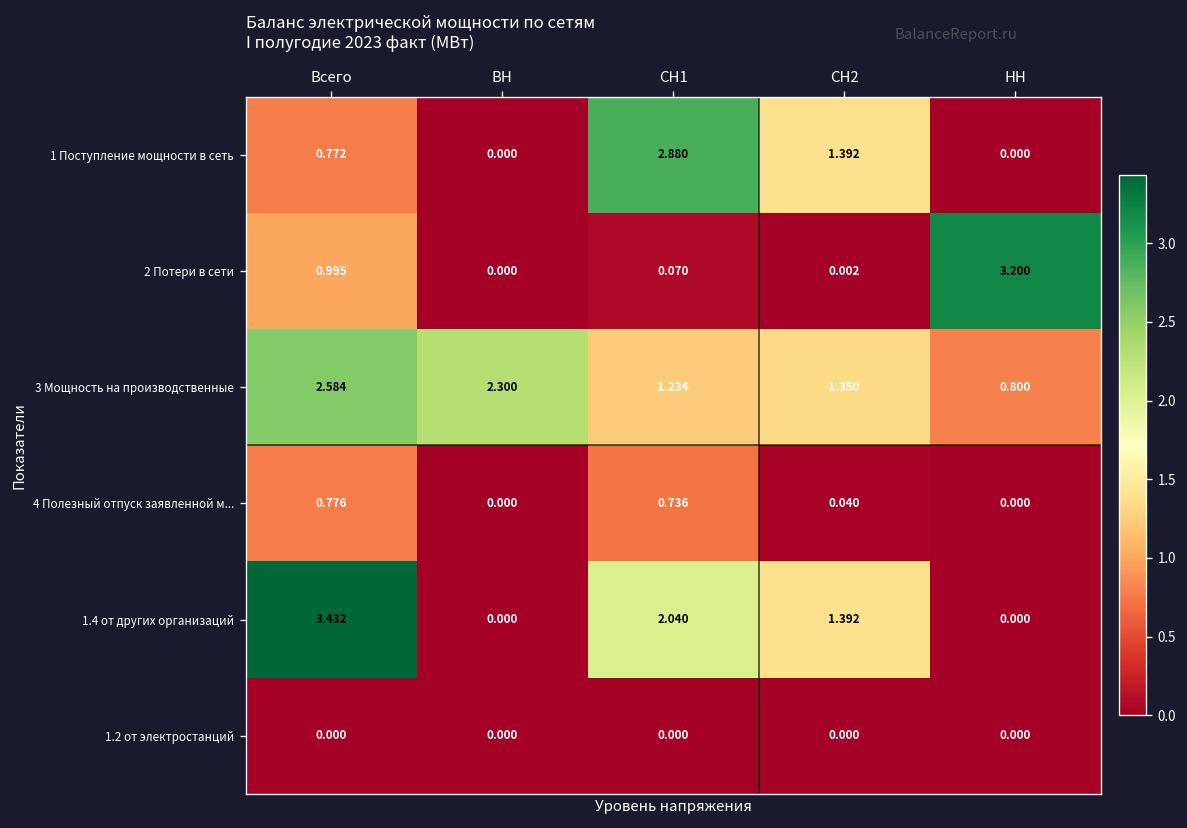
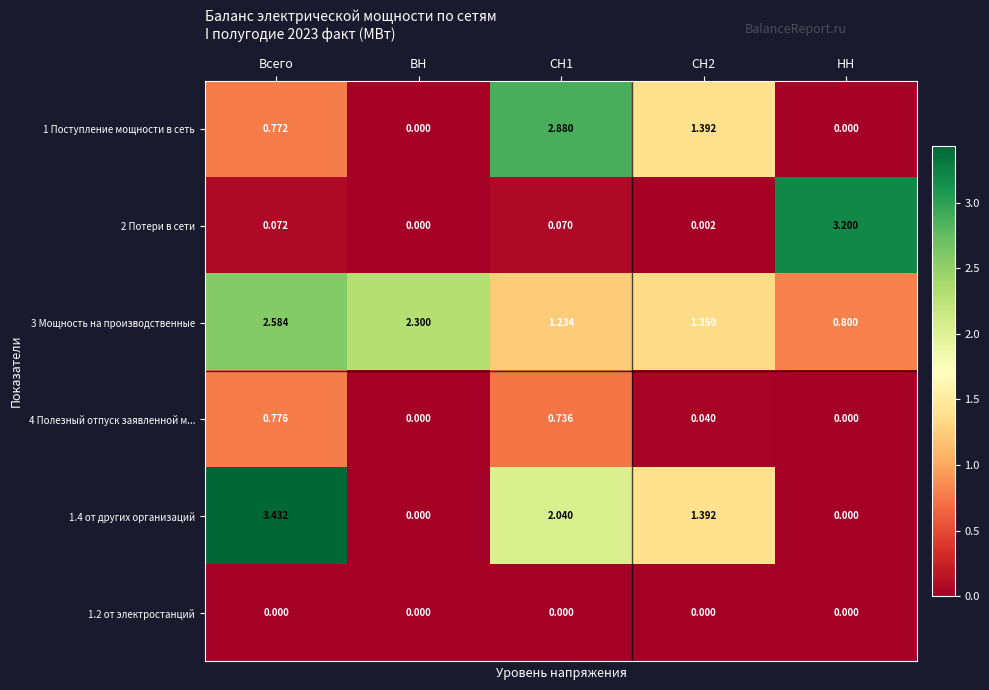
2 Потери в сети, Всего: 0.995 -> 0.072
